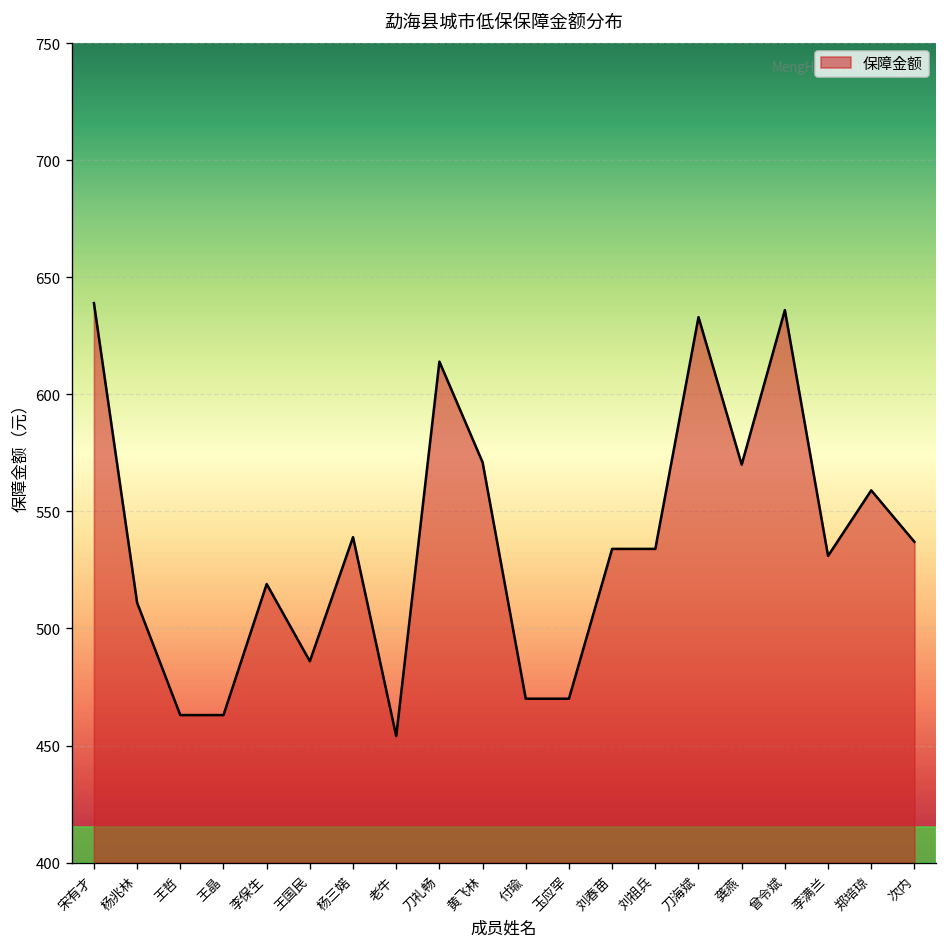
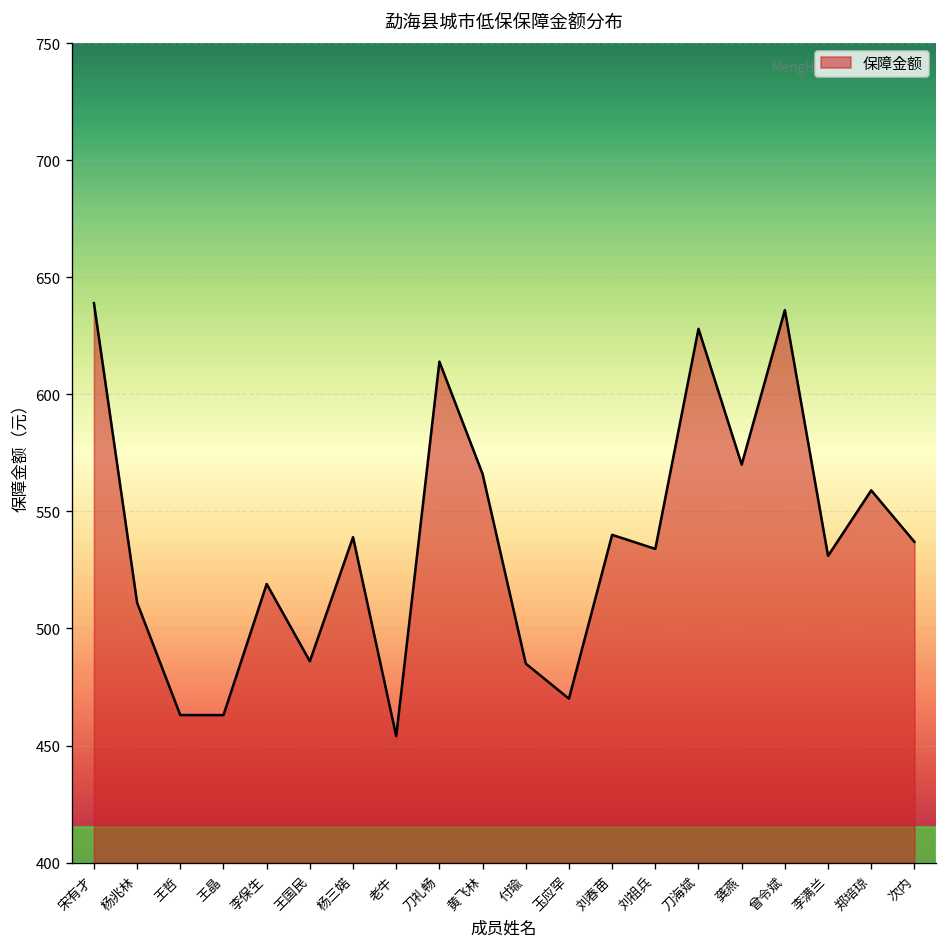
黄飞林: 571 -> 566
付瑜: 470 -> 485
刘春苗: 534 -> 540
刀海斌: 633 -> 628
